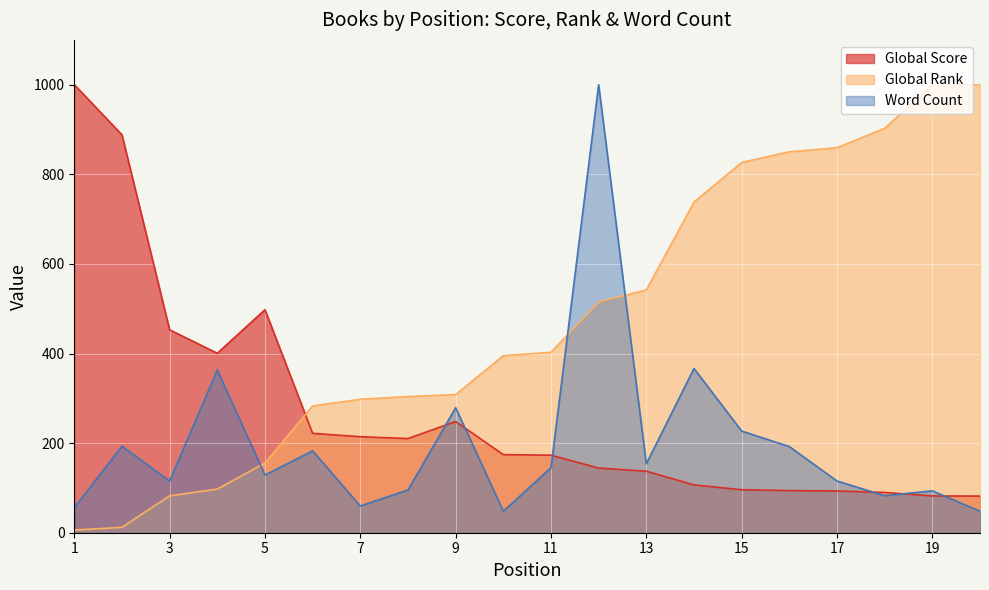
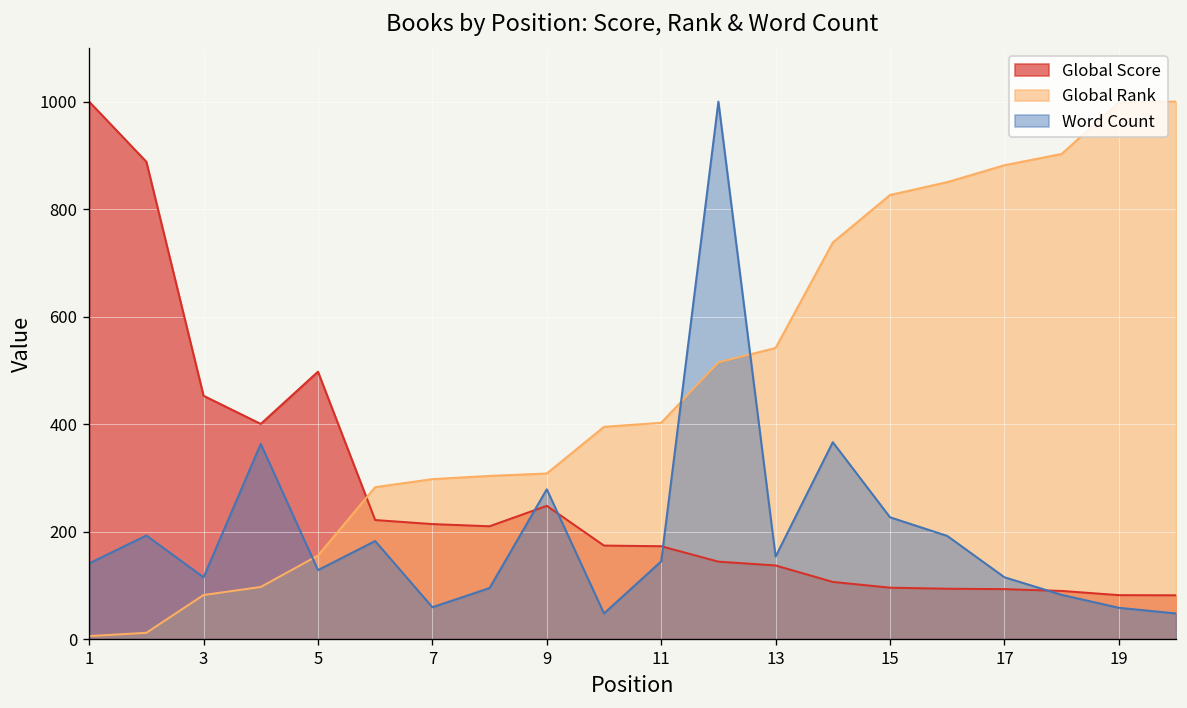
Word Count, 1: 60 -> 140
Global Rank, 17: 860 -> 880
Word Count, 19: 90 -> 60
